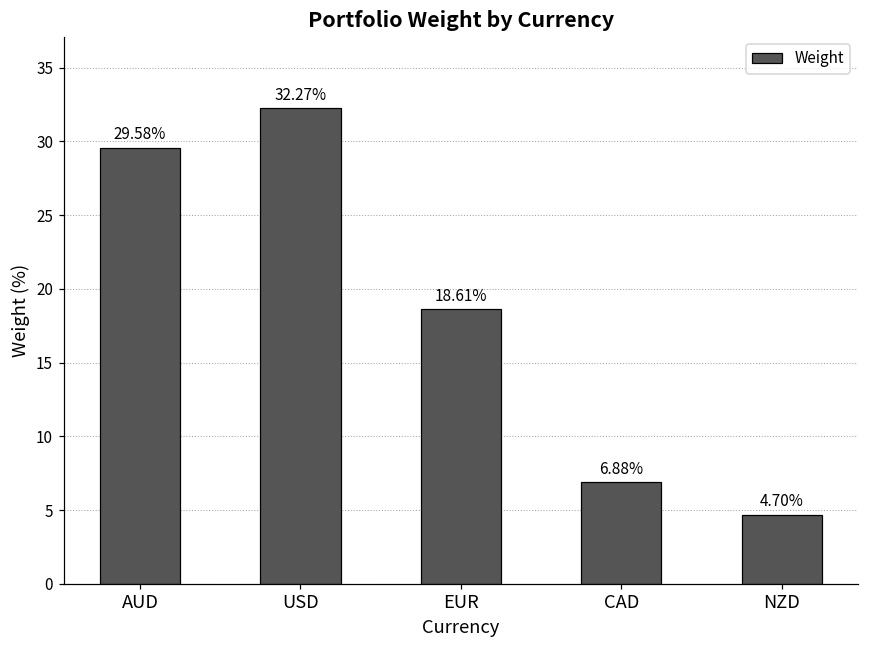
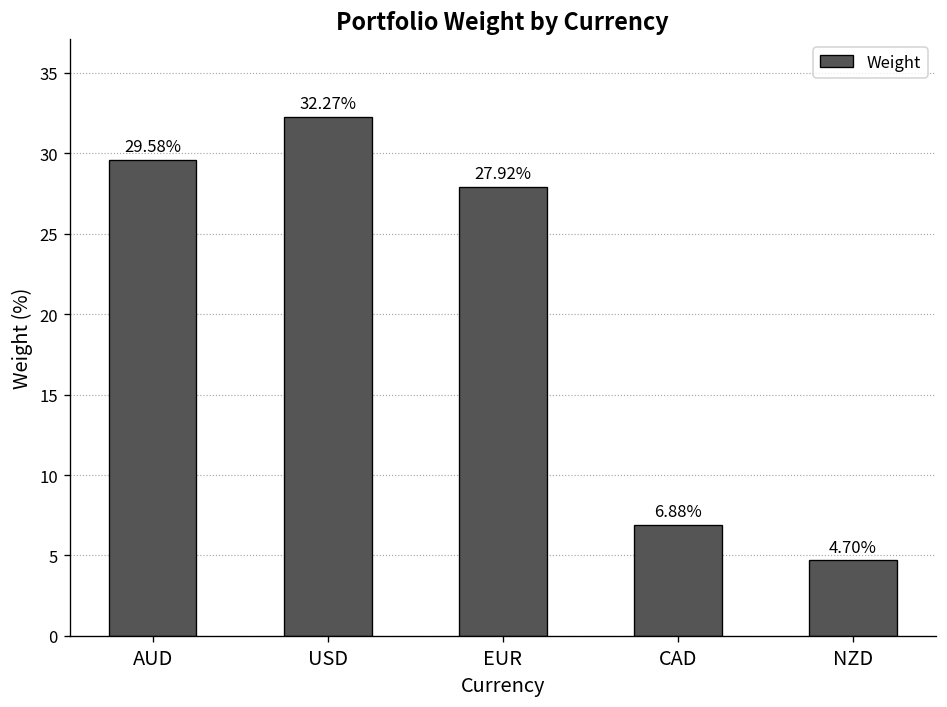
EUR: 18.61% -> 27.92%
